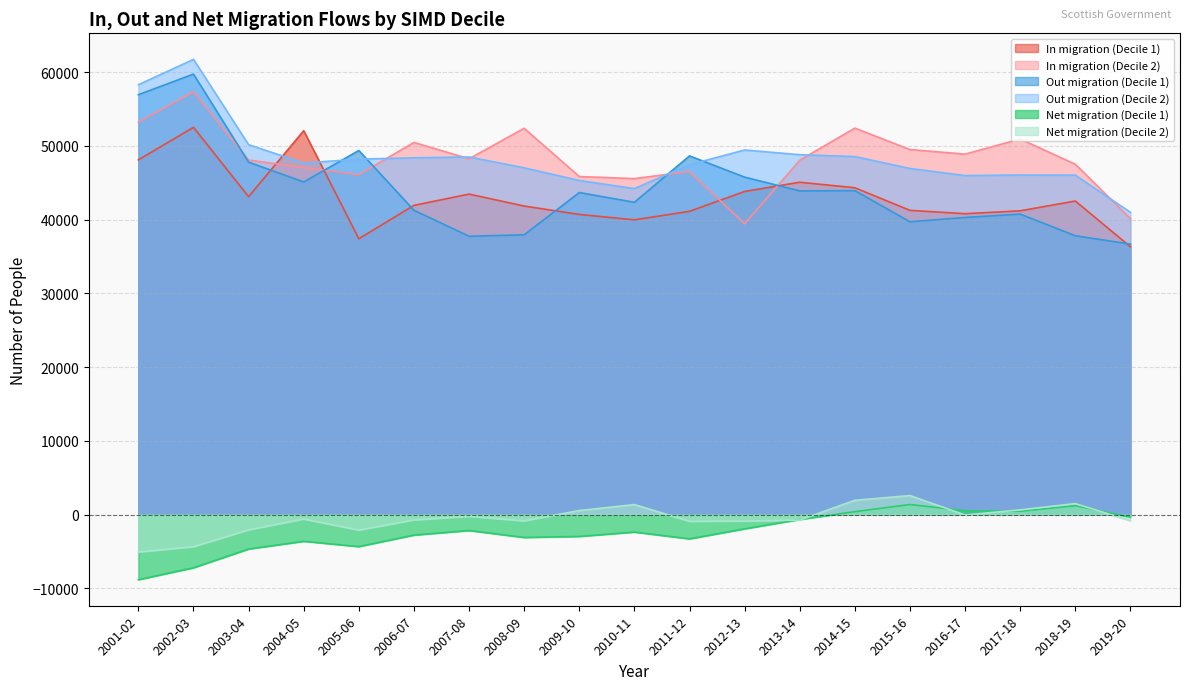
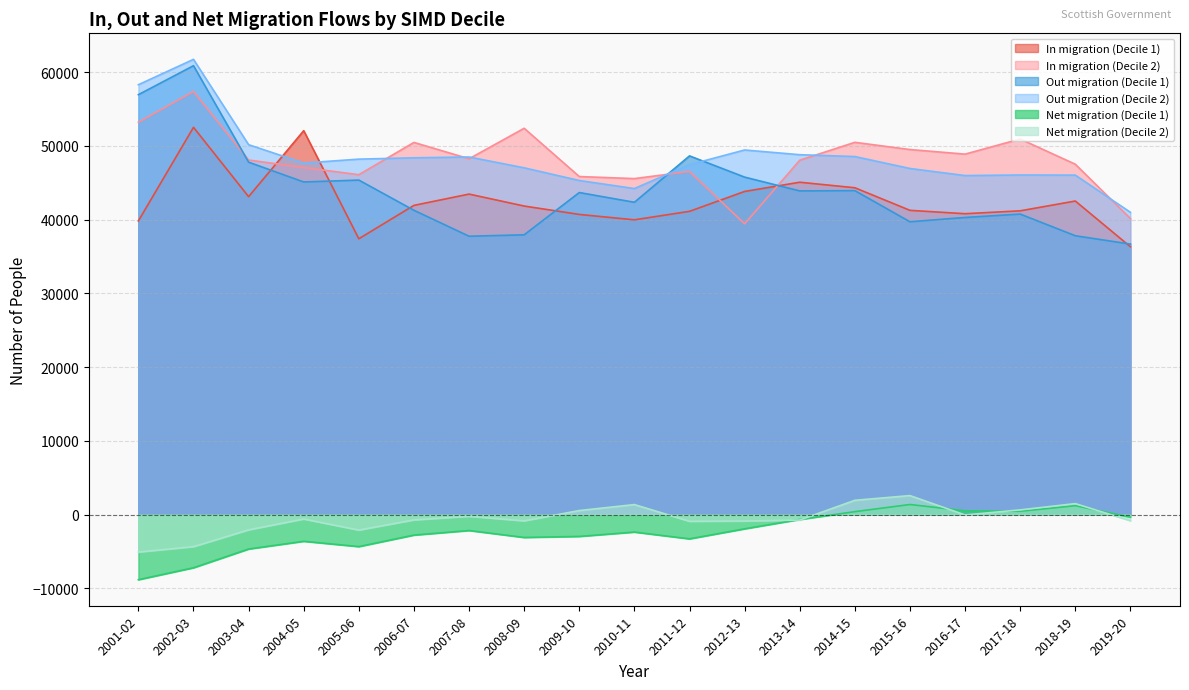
In migration (Decile 1), 2001-02: 48000 -> 40000
Out migration (Decile 1), 2002-03: 60000 -> 61000
Out migration (Decile 1), 2005-06: 49000 -> 45000
In migration (Decile 2), 2014-15: 52000 -> 50000
